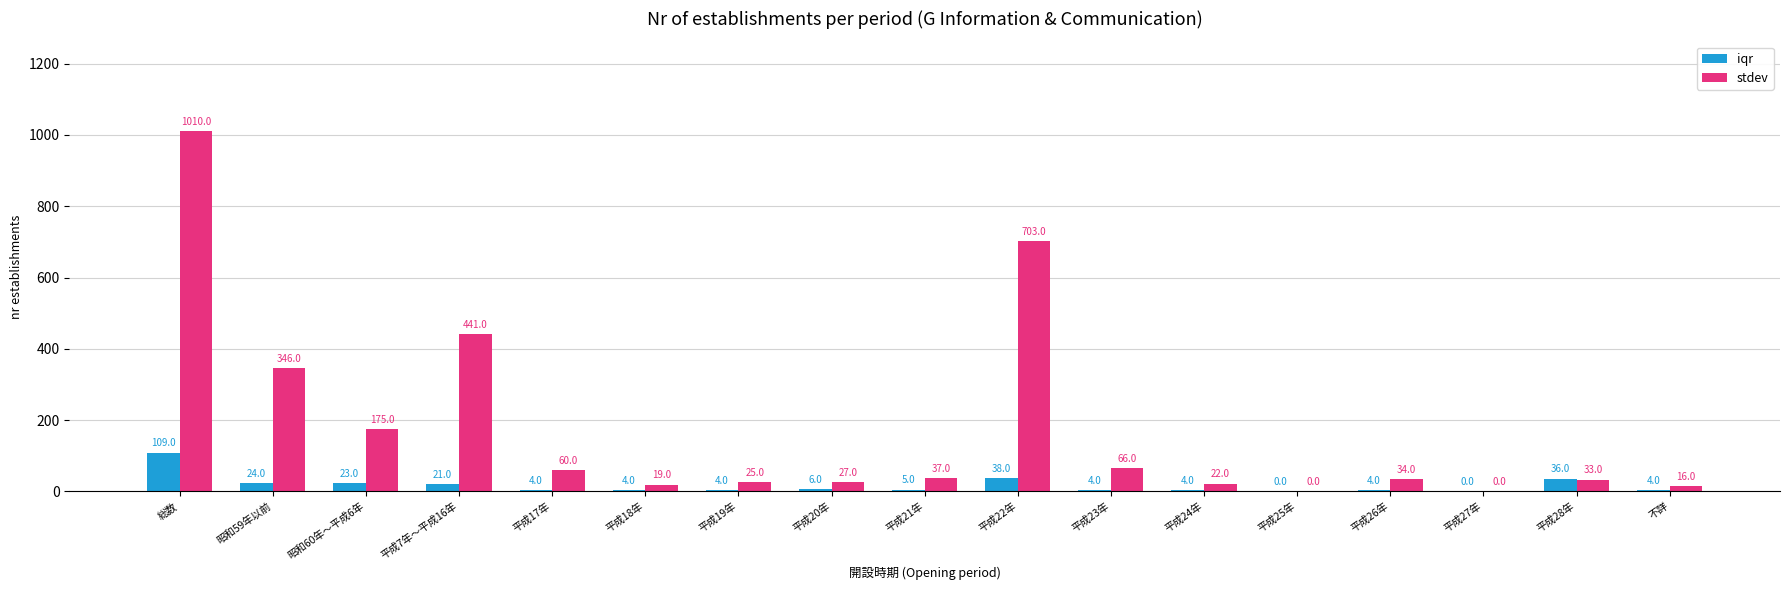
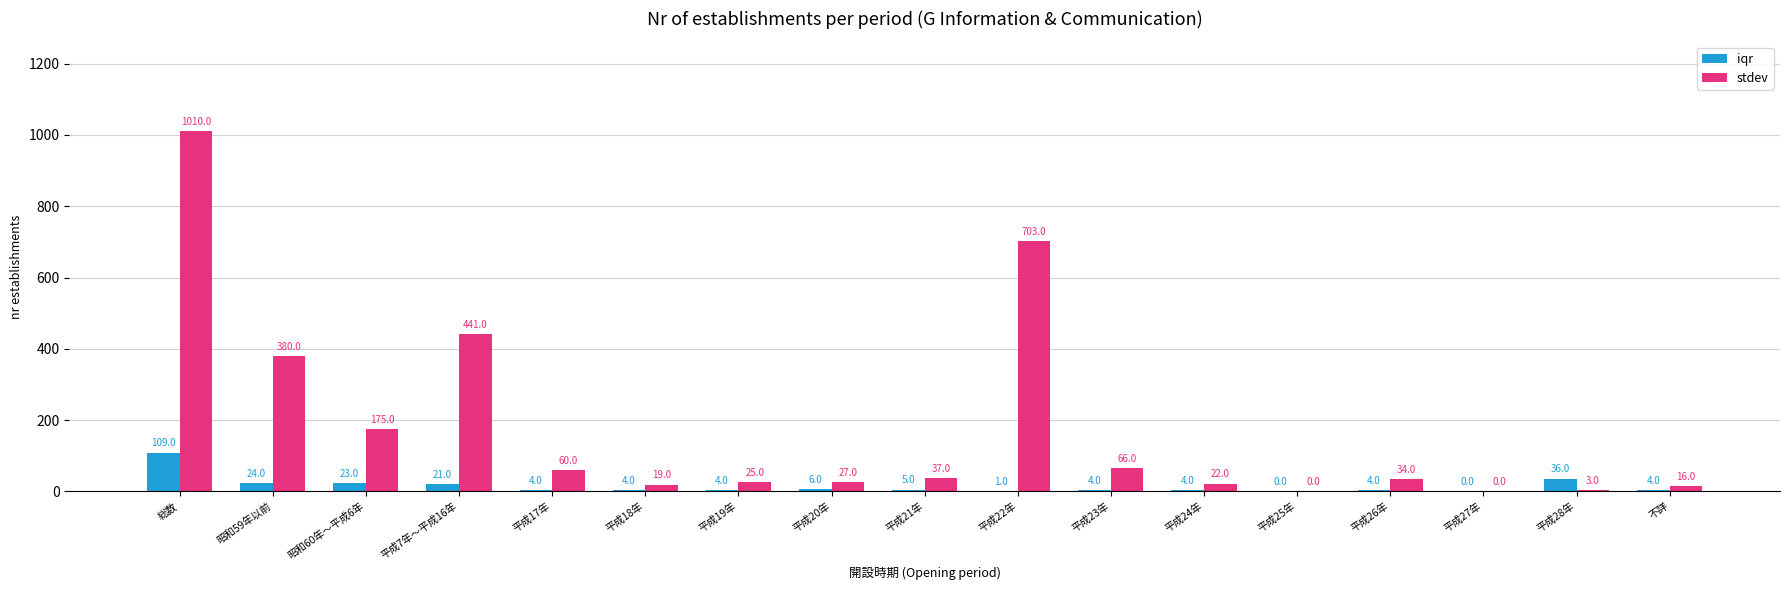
stdev, 昭和59年以前: 346.0 -> 380.0
iqr, 平成22年: 38.0 -> 1.0
stdev, 平成28年: 33.0 -> 3.0
